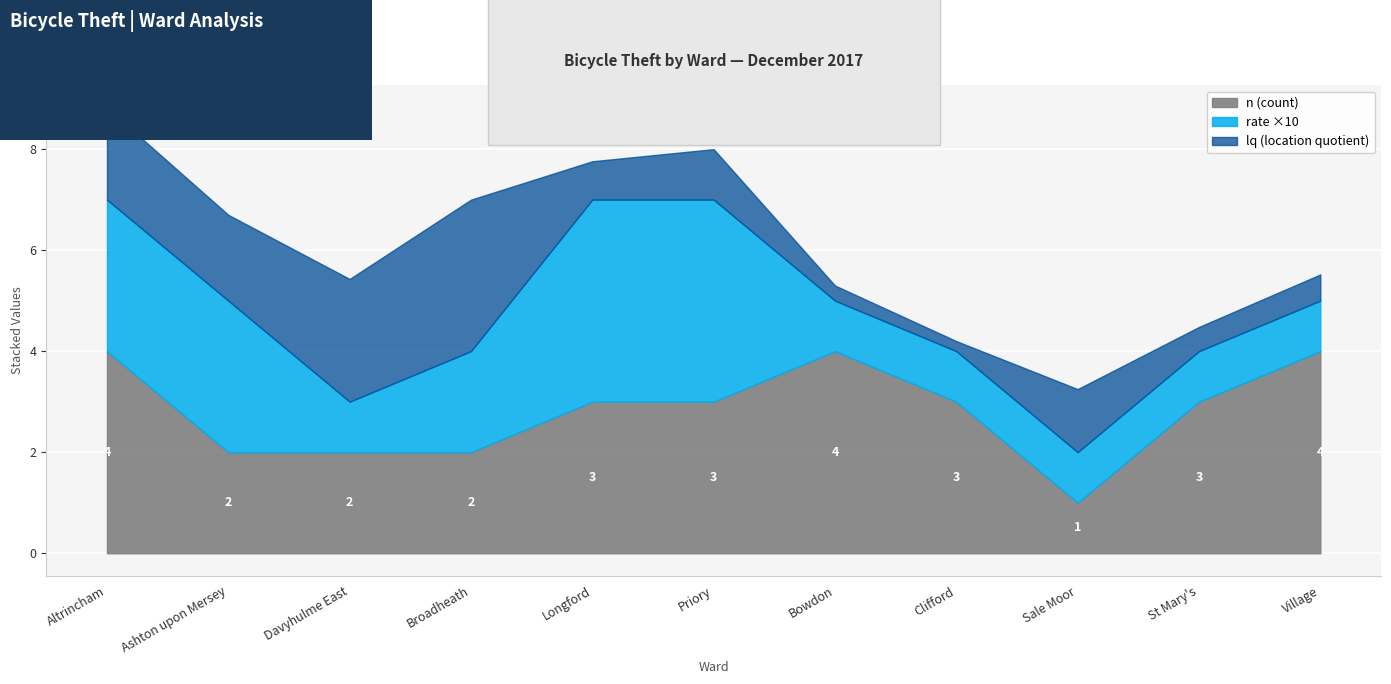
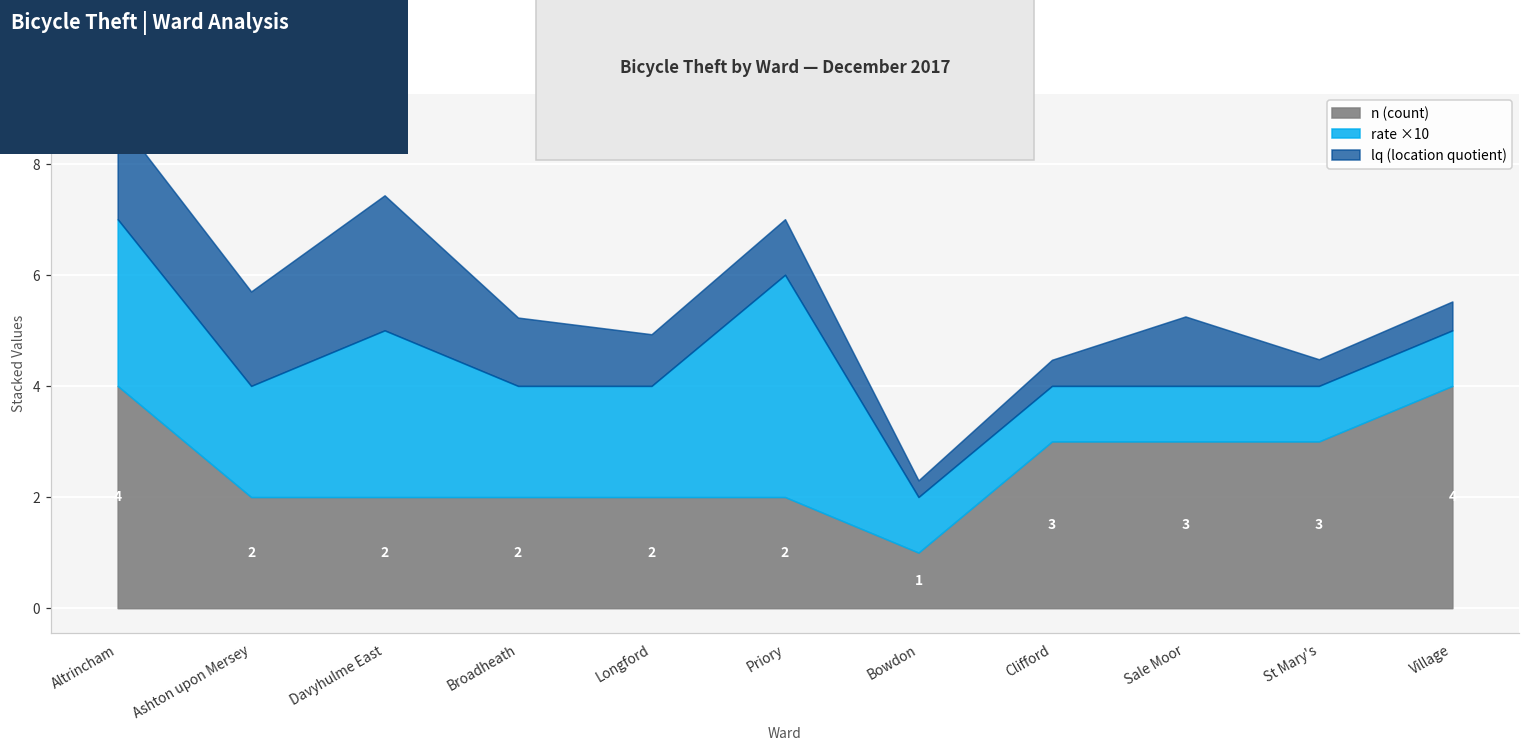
rate ×10, Ashton upon Mersey: 3 -> 2
rate ×10, Davyhulme East: 1.0 -> 3.0
lq (location quotient), Broadheath: 3.0 -> 1.2
n (count), Longford: 3 -> 2
rate ×10, Longford: 4.0 -> 2.0
lq (location quotient), Longford: 0.8 -> 0.9
n (count), Priory: 3 -> 2
n (count), Bowdon: 4 -> 1
lq (location quotient), Clifford: 0.2 -> 0.5
n (count), Sale Moor: 1 -> 3
